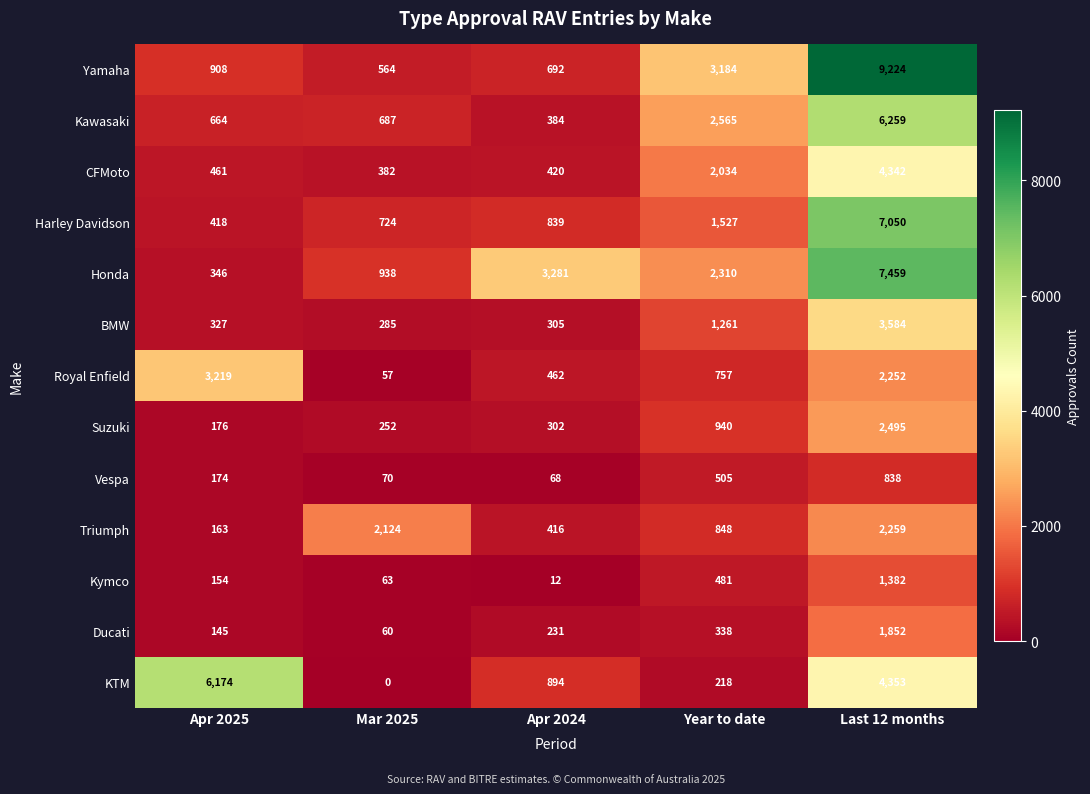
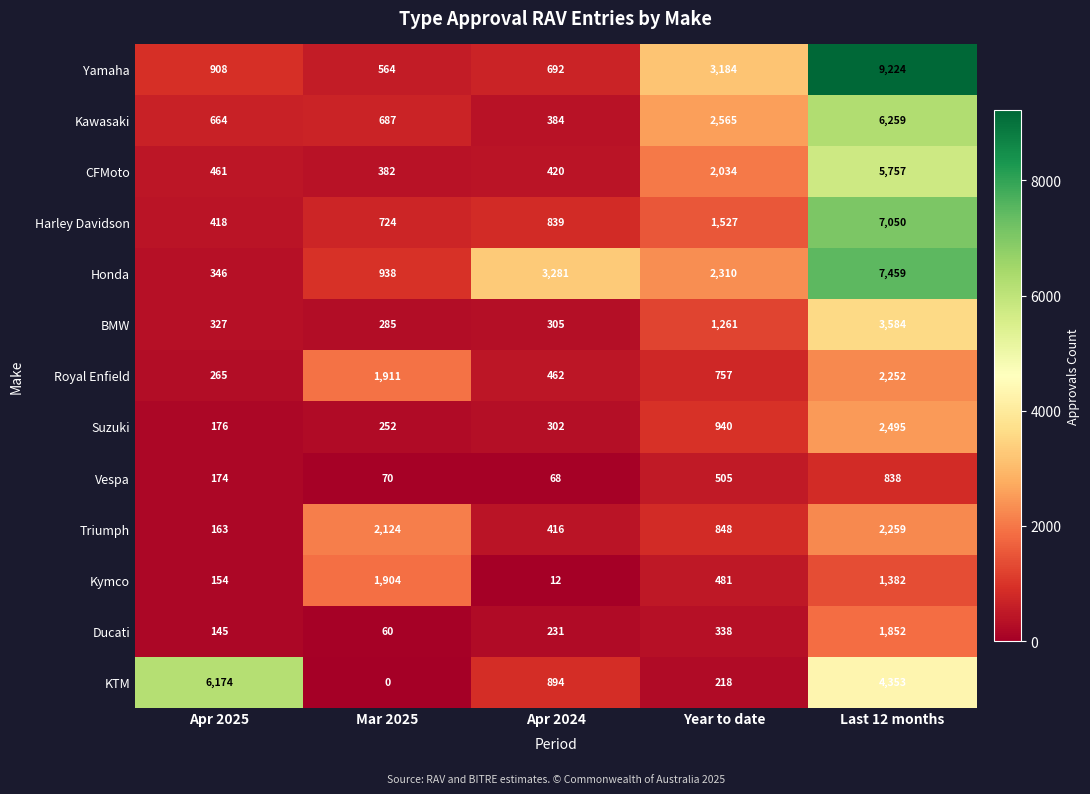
CFMoto, Last 12 months: 4,342 -> 5,757
Royal Enfield, Apr 2025: 3,219 -> 265
Royal Enfield, Mar 2025: 57 -> 1,911
Kymco, Mar 2025: 63 -> 1,904
